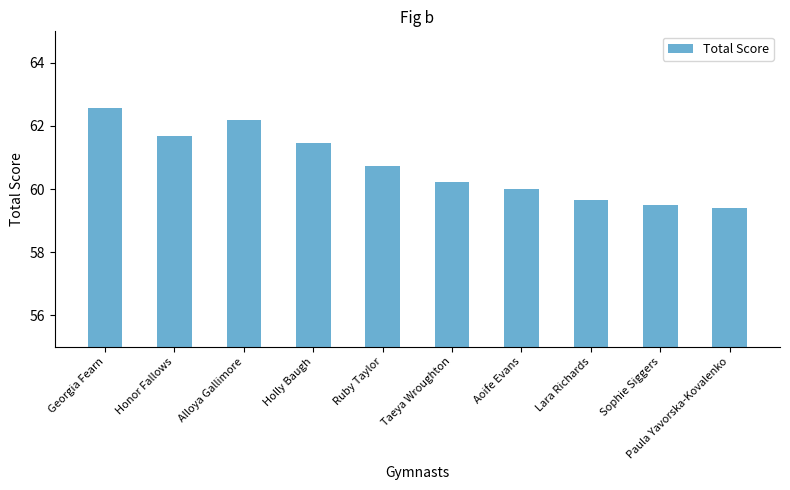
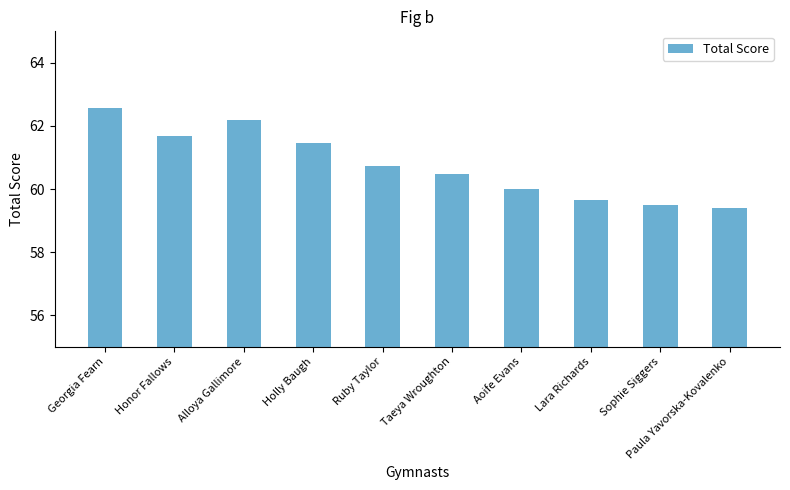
Taeya Wroughton: 60.2 -> 60.5
